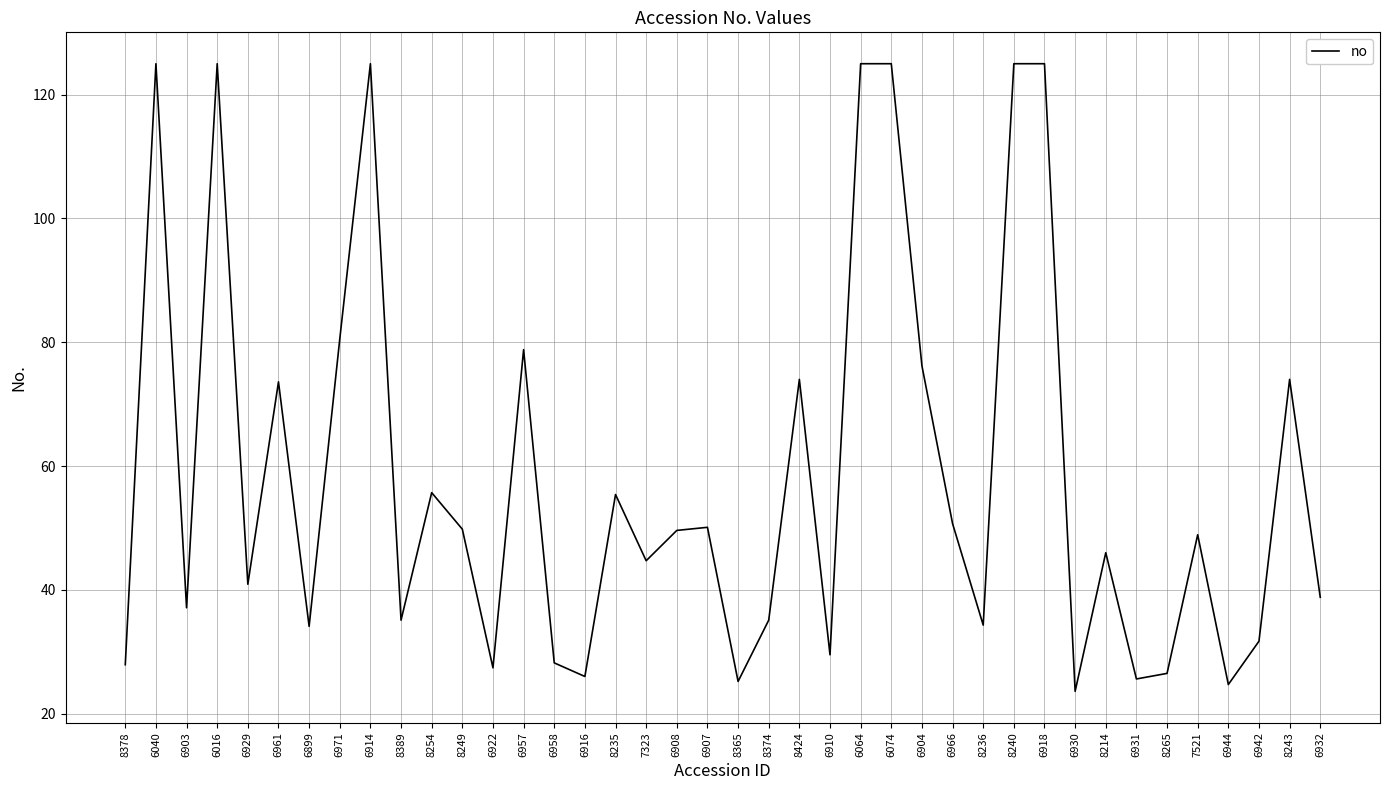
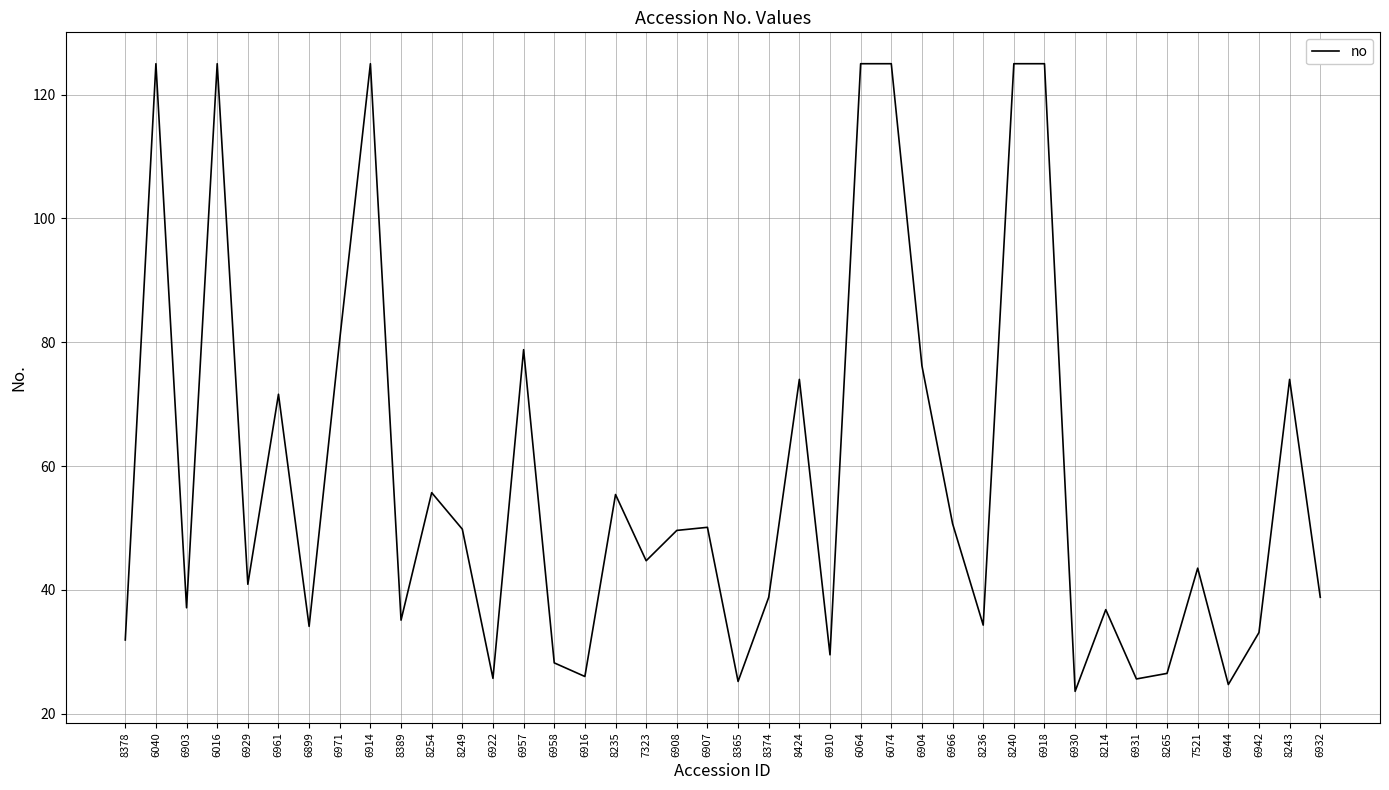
8378: 28 -> 32
6961: 74 -> 72
6922: 27 -> 26
8374: 35 -> 39
8214: 46 -> 37
7521: 49 -> 44
6942: 32 -> 33
